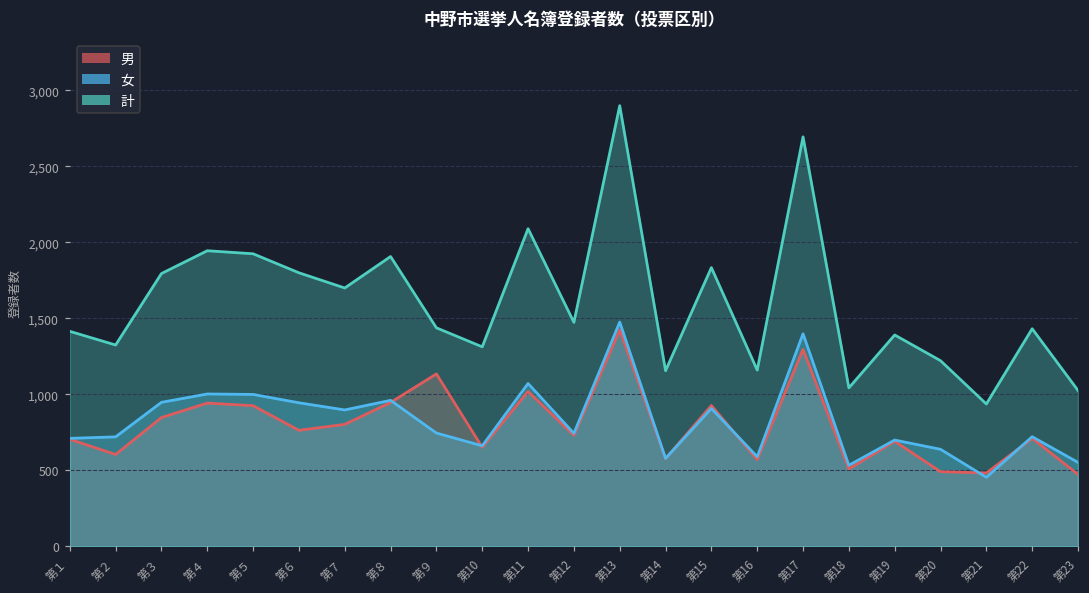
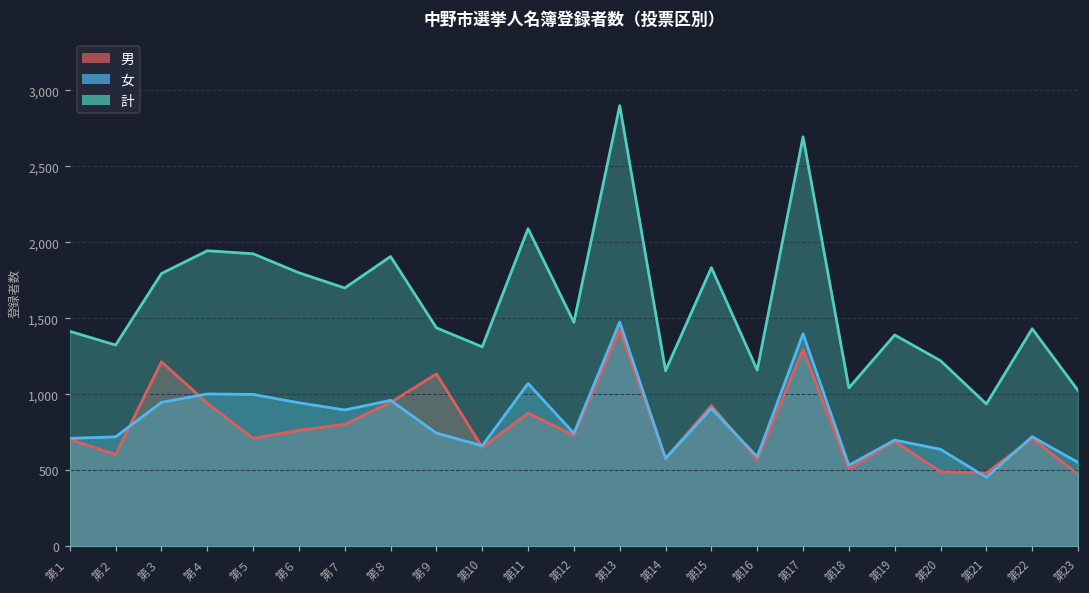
男, 第３: 850 -> 1,210
男, 第５: 930 -> 710
男, 第11: 1,020 -> 880
